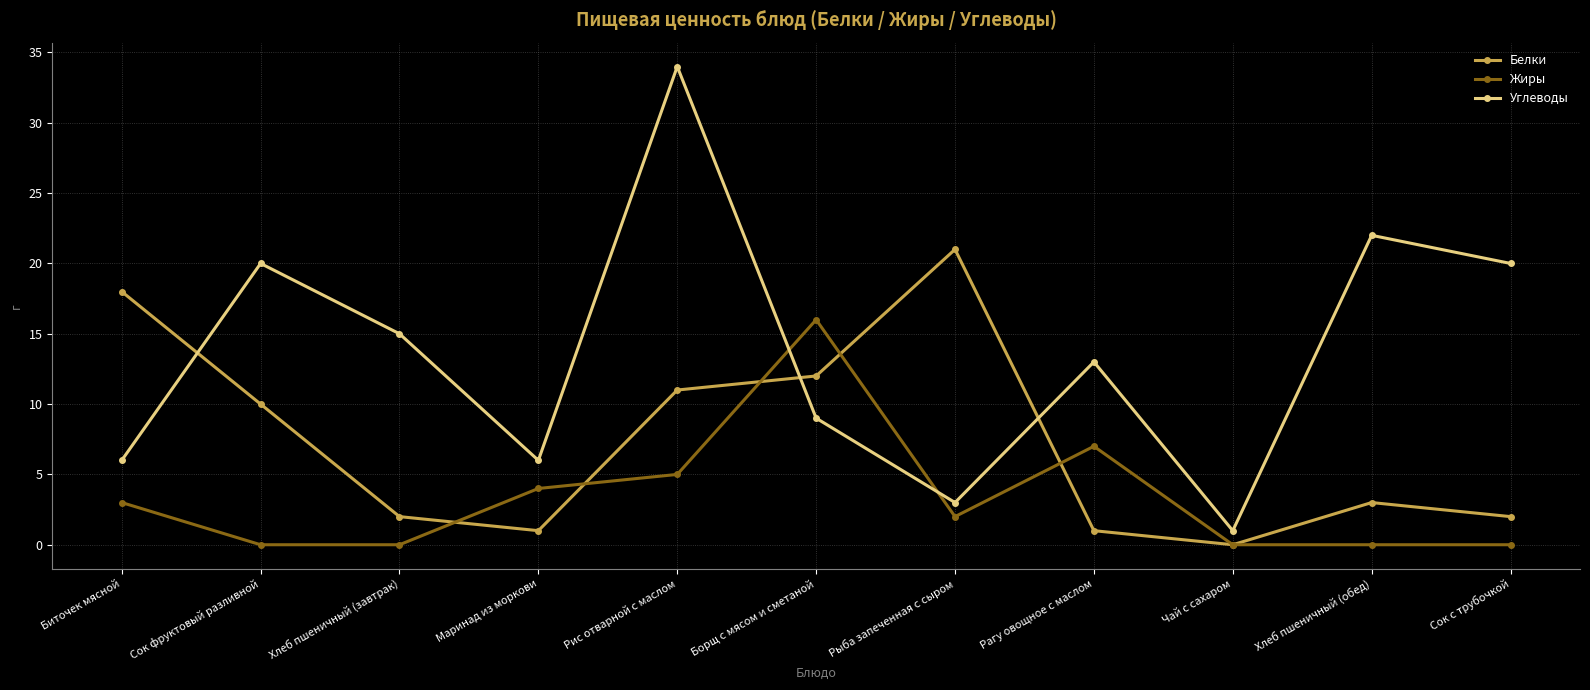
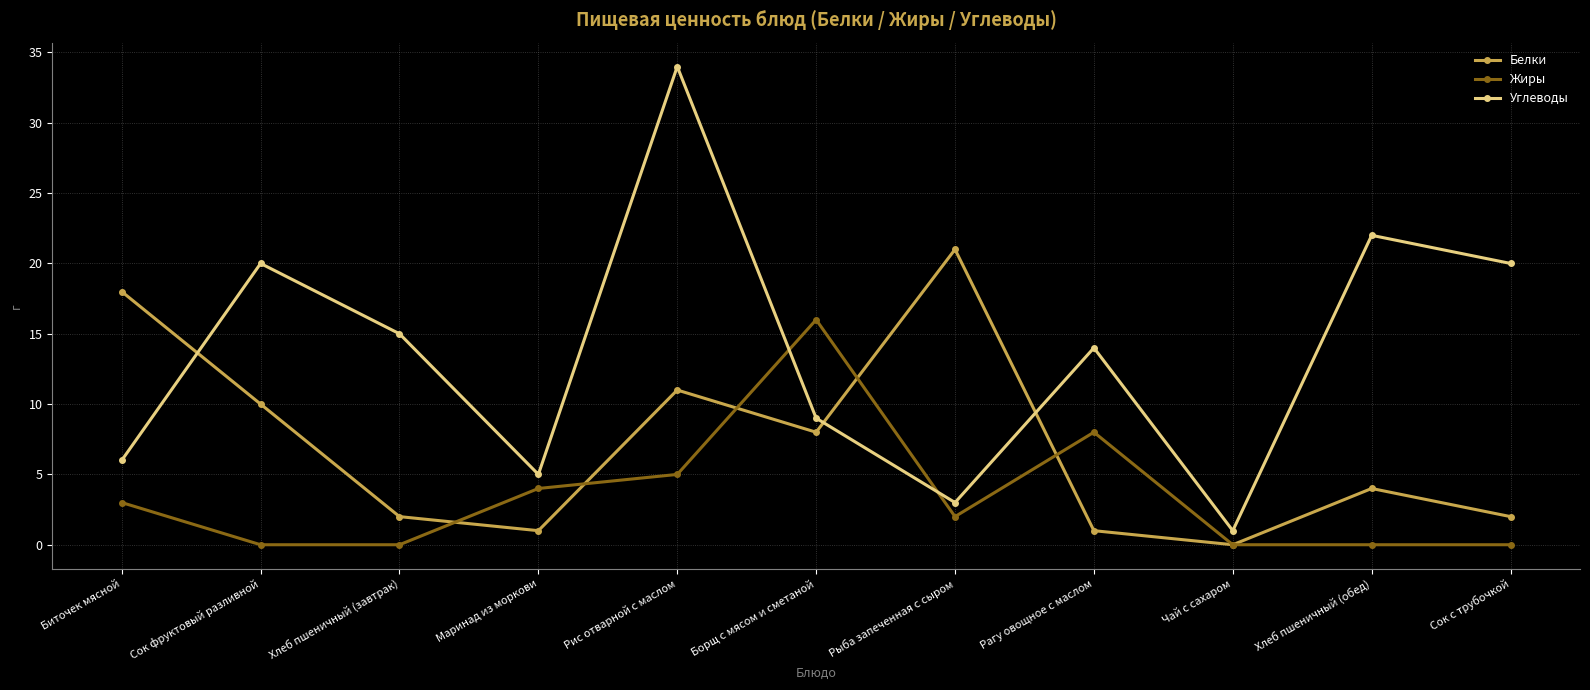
Углеводы, Маринад из моркови: 6 -> 5
Белки, Борщ с мясом и сметаной: 12 -> 8
Жиры, Рагу овощное с маслом: 7 -> 8
Углеводы, Рагу овощное с маслом: 13 -> 14
Белки, Хлеб пшеничный (обед): 3 -> 4
